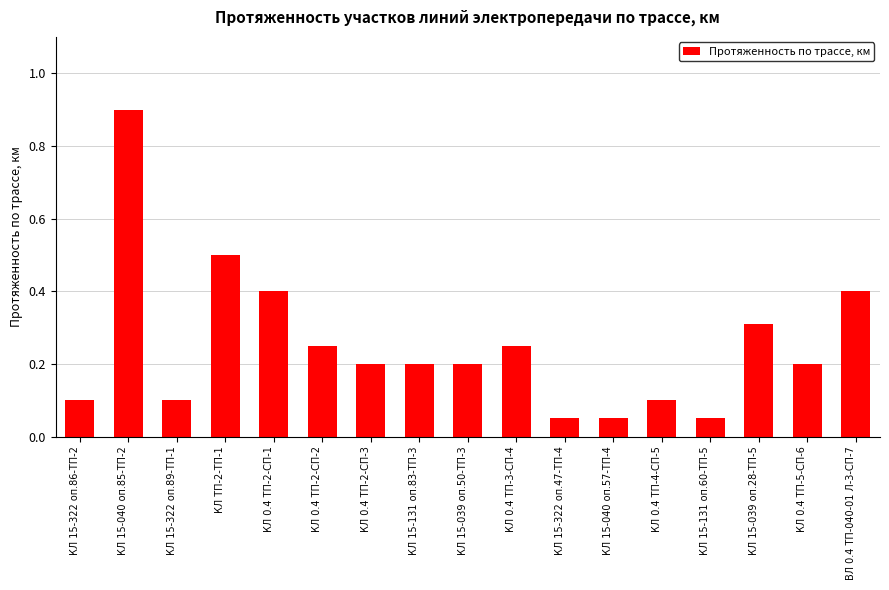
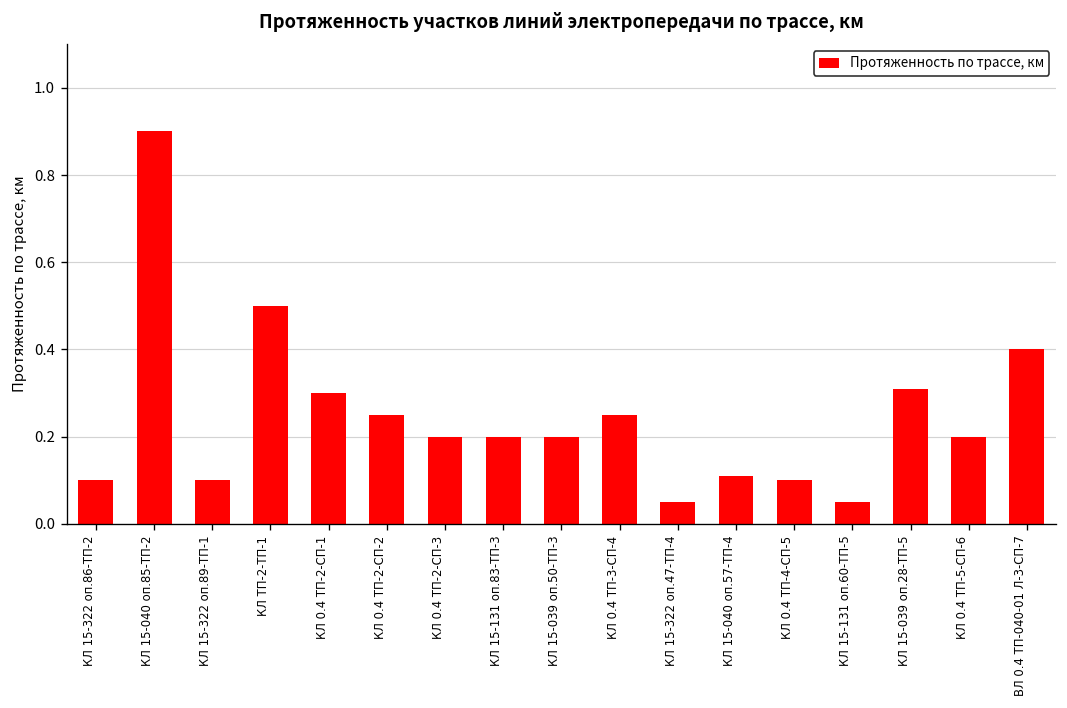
КЛ 0.4 ТП-2-СП-1: 0.4 -> 0.3
КЛ 15-040 оп.57-ТП-4: 0.05 -> 0.11
